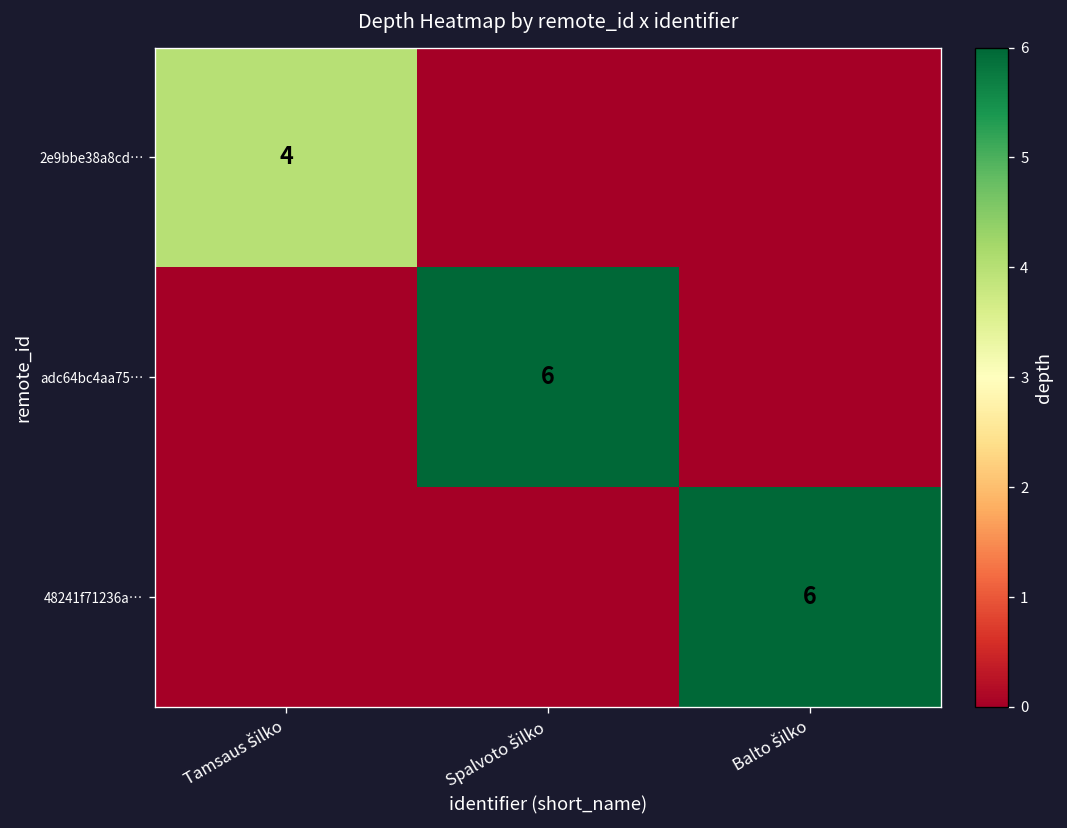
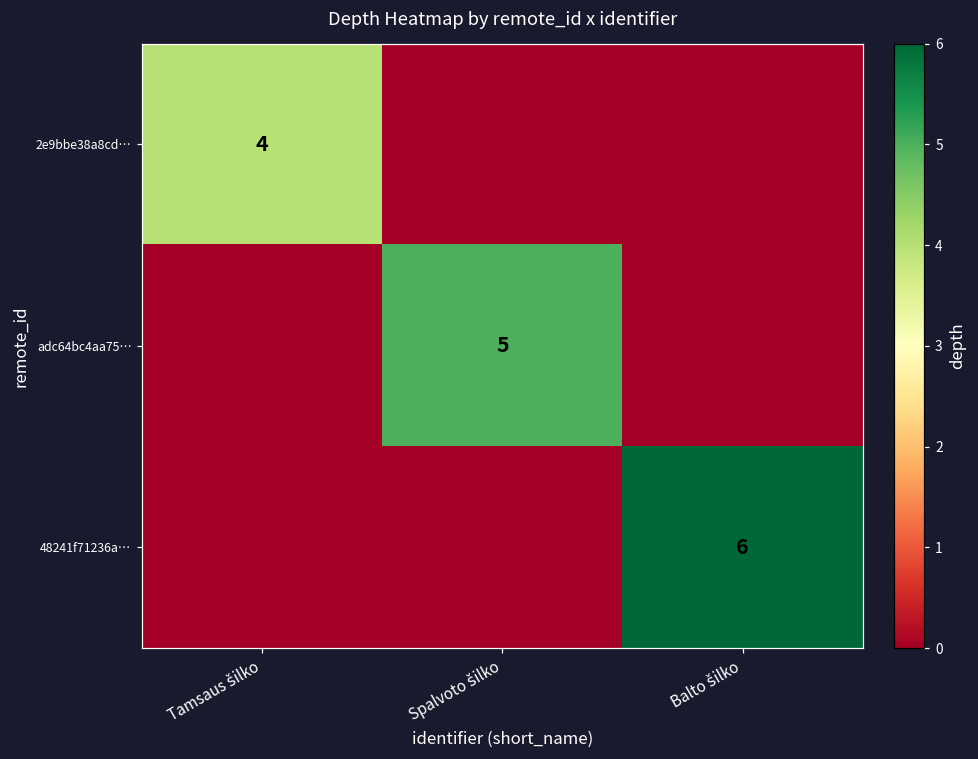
adc64bc4aa75…, Spalvoto šilko: 6 -> 5
